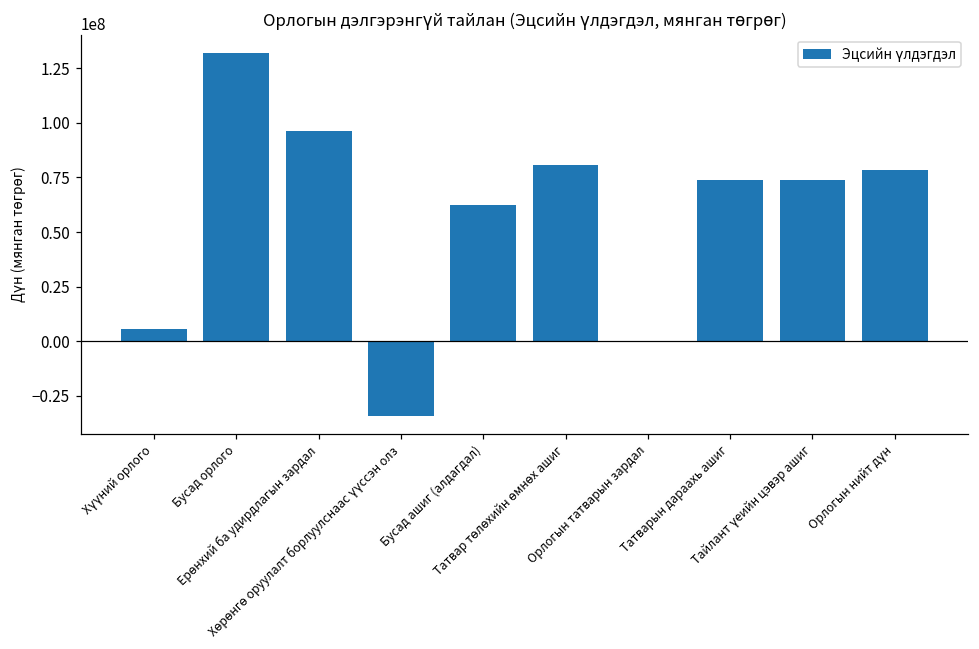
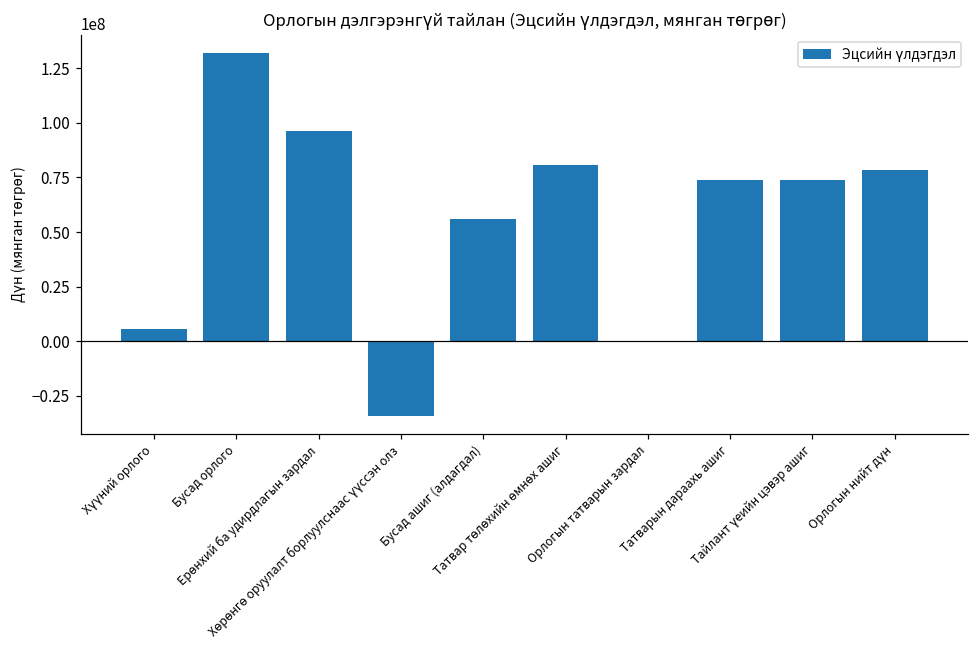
Бусад ашиг (алдагдал): 62000000 -> 56000000
